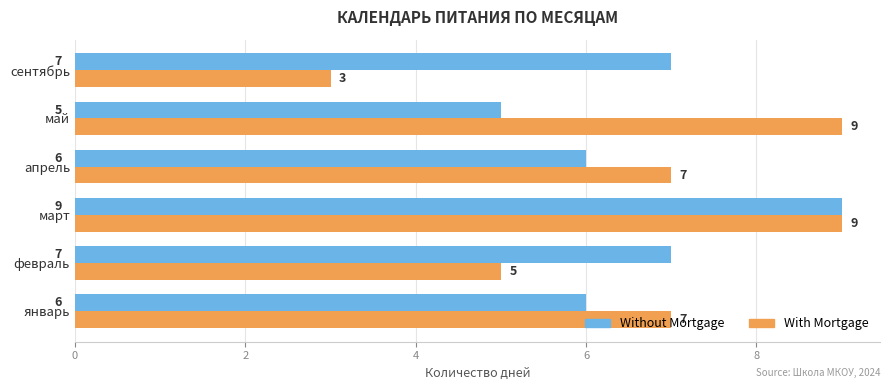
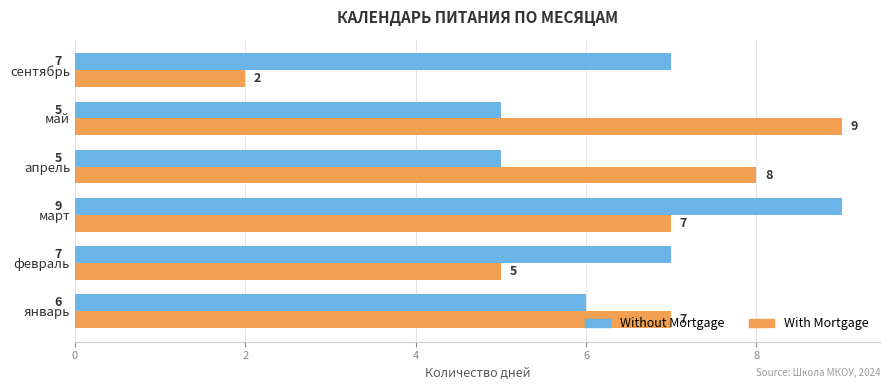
With Mortgage, сентябрь: 3 -> 2
Without Mortgage, апрель: 6 -> 5
With Mortgage, апрель: 7 -> 8
With Mortgage, март: 9 -> 7
